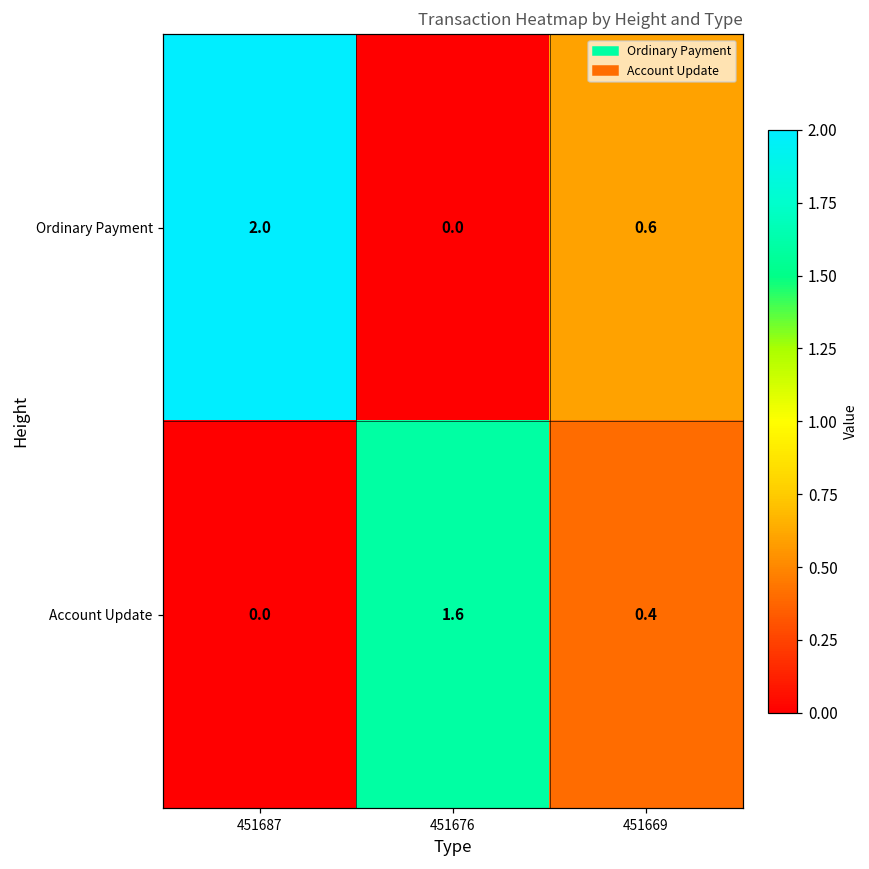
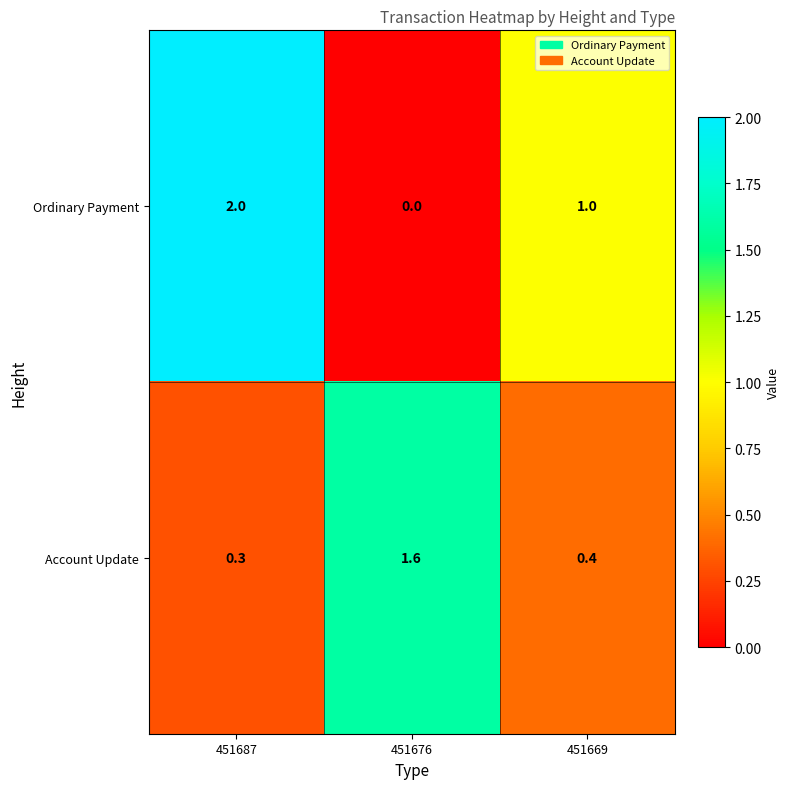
Ordinary Payment, 451669: 0.6 -> 1.0
Account Update, 451687: 0.0 -> 0.3
